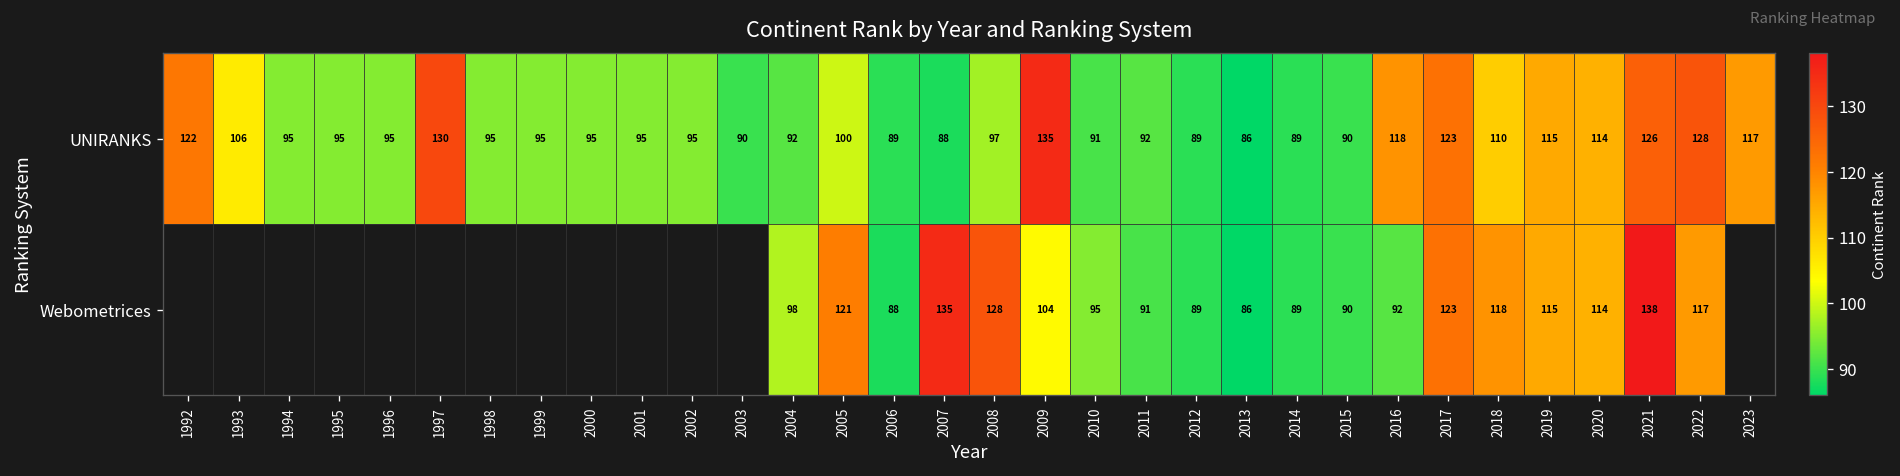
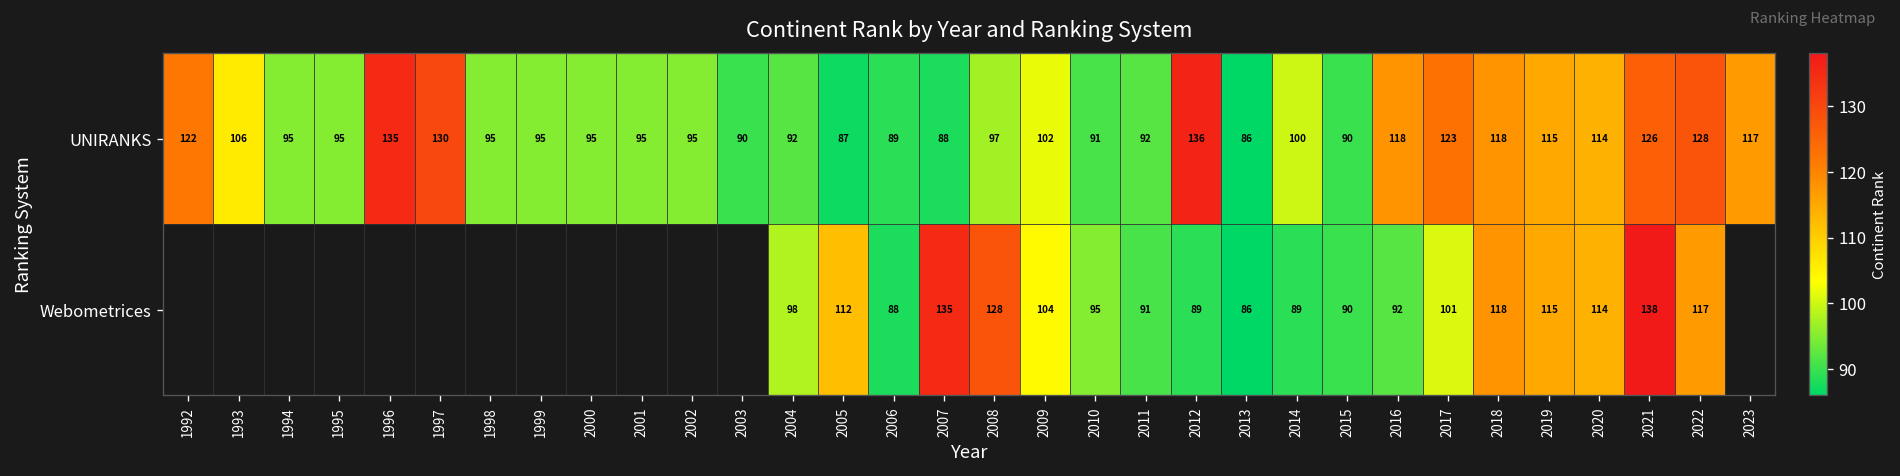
UNIRANKS, 1996: 95 -> 135
UNIRANKS, 2005: 100 -> 87
UNIRANKS, 2009: 135 -> 102
UNIRANKS, 2012: 89 -> 136
UNIRANKS, 2014: 89 -> 100
UNIRANKS, 2018: 110 -> 118
Webometrices, 2005: 121 -> 112
Webometrices, 2017: 123 -> 101
